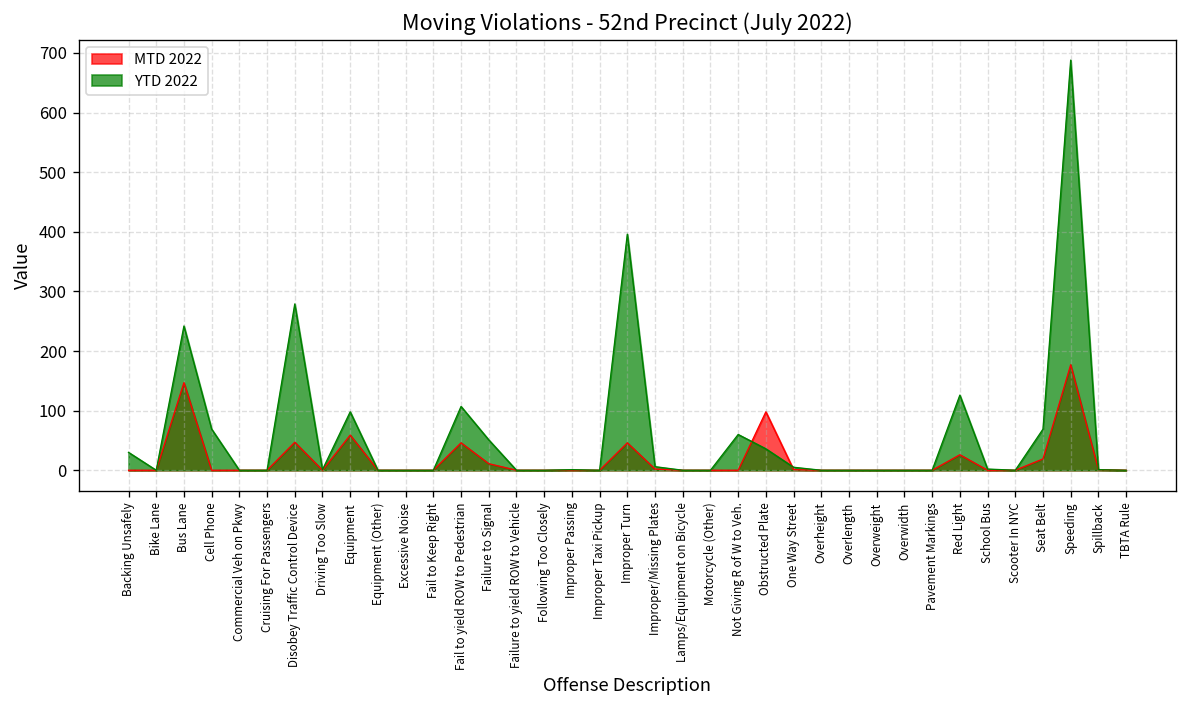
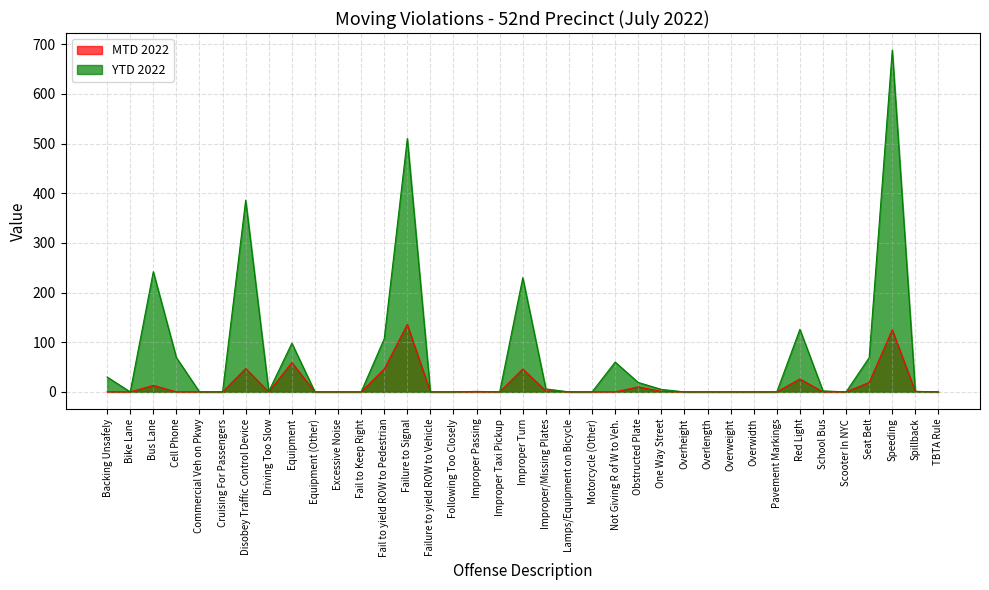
MTD 2022, Bus Lane: 150 -> 10
YTD 2022, Disobey Traffic Control Device: 280 -> 390
MTD 2022, Failure to Signal: 10 -> 140
YTD 2022, Failure to Signal: 50 -> 510
YTD 2022, Improper Turn: 400 -> 230
MTD 2022, Obstructed Plate: 100 -> 10
YTD 2022, Obstructed Plate: 40 -> 20
MTD 2022, Speeding: 180 -> 130
